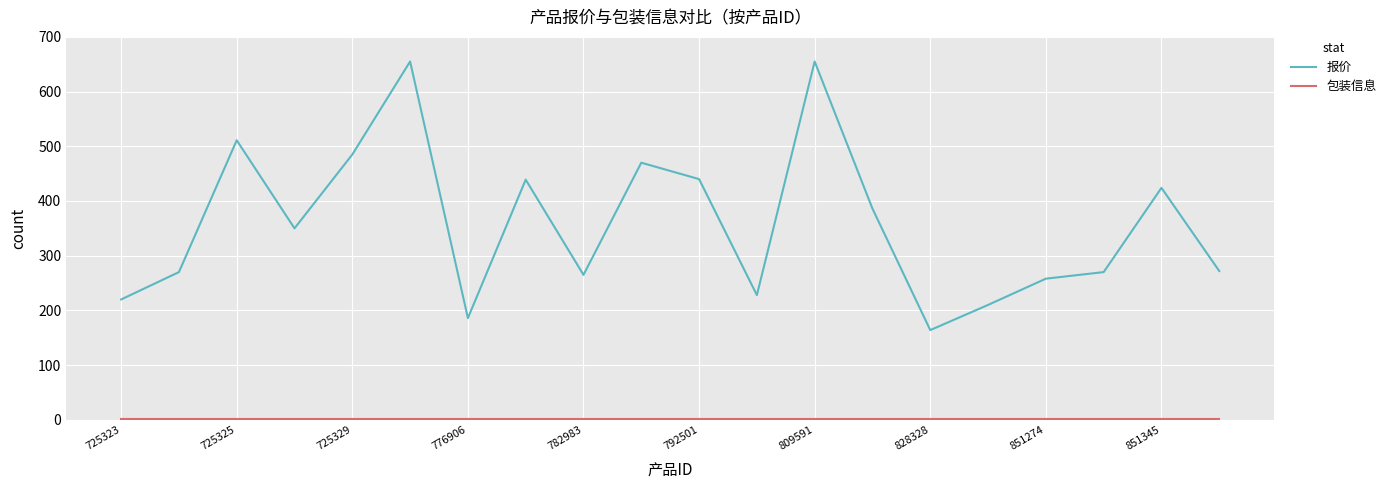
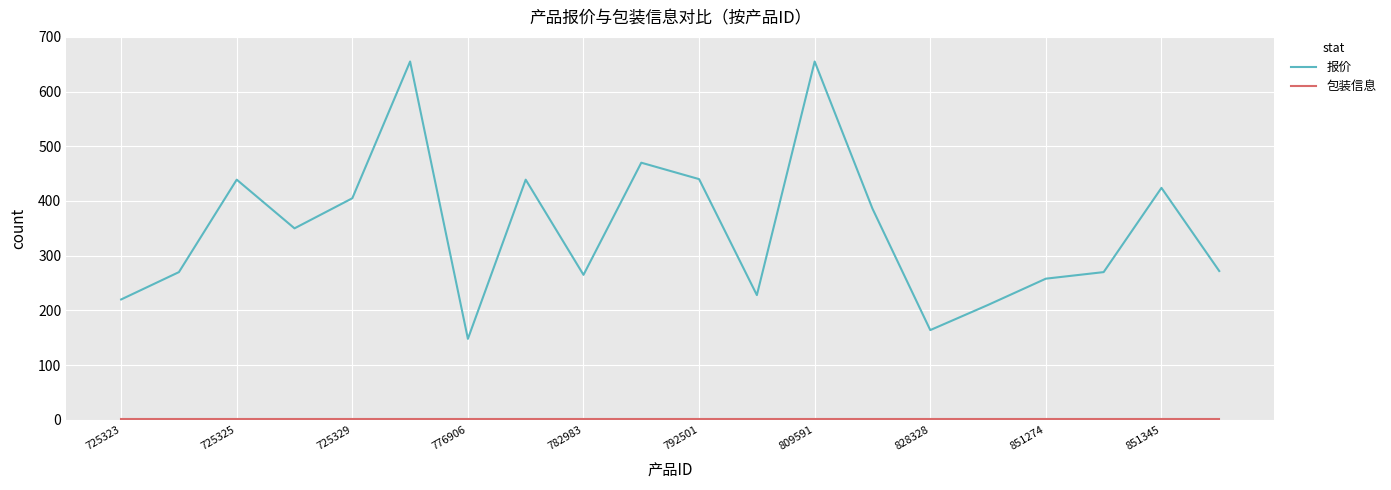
报价, 725325: 510 -> 440
报价, 725329: 490 -> 410
报价, 776906: 190 -> 150
